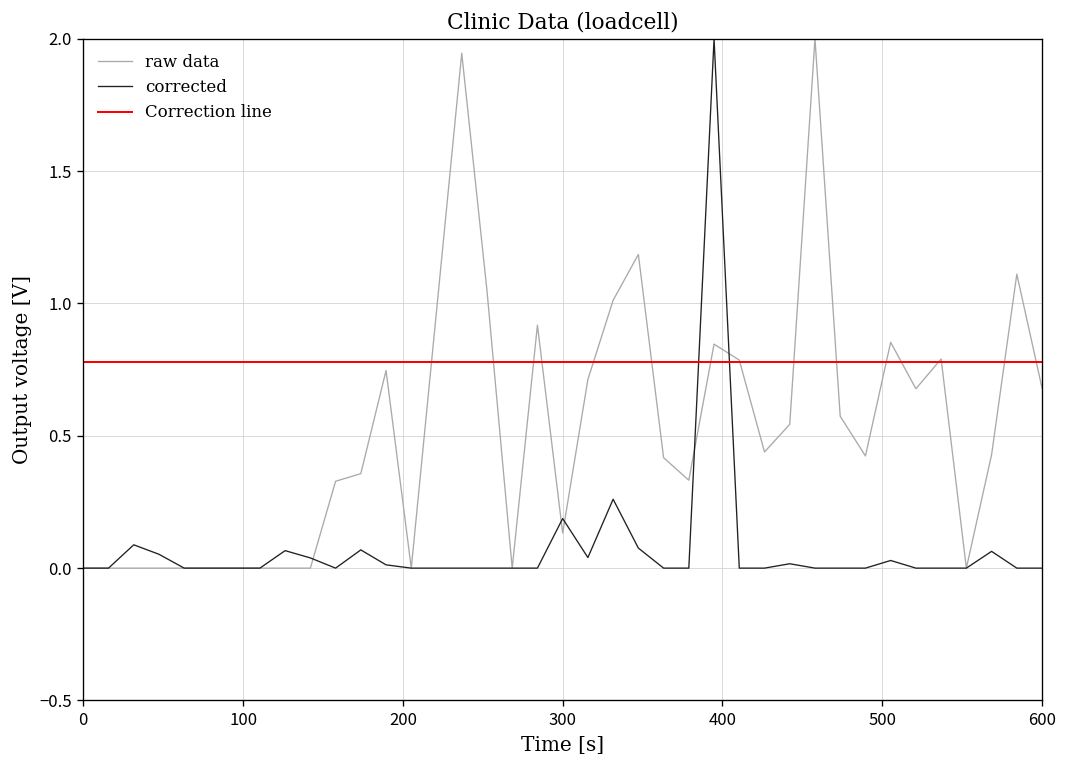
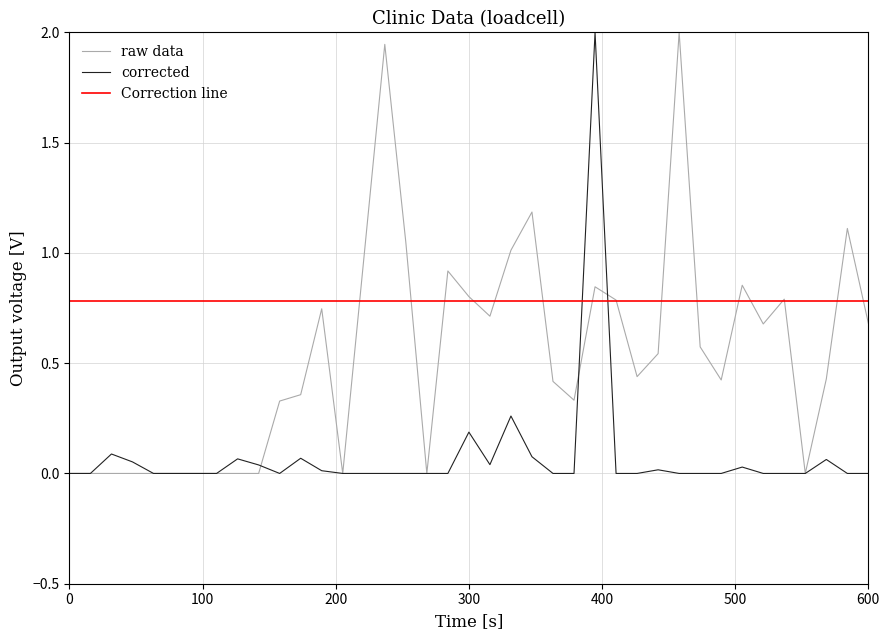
raw data, 300: 0.13 -> 0.80
